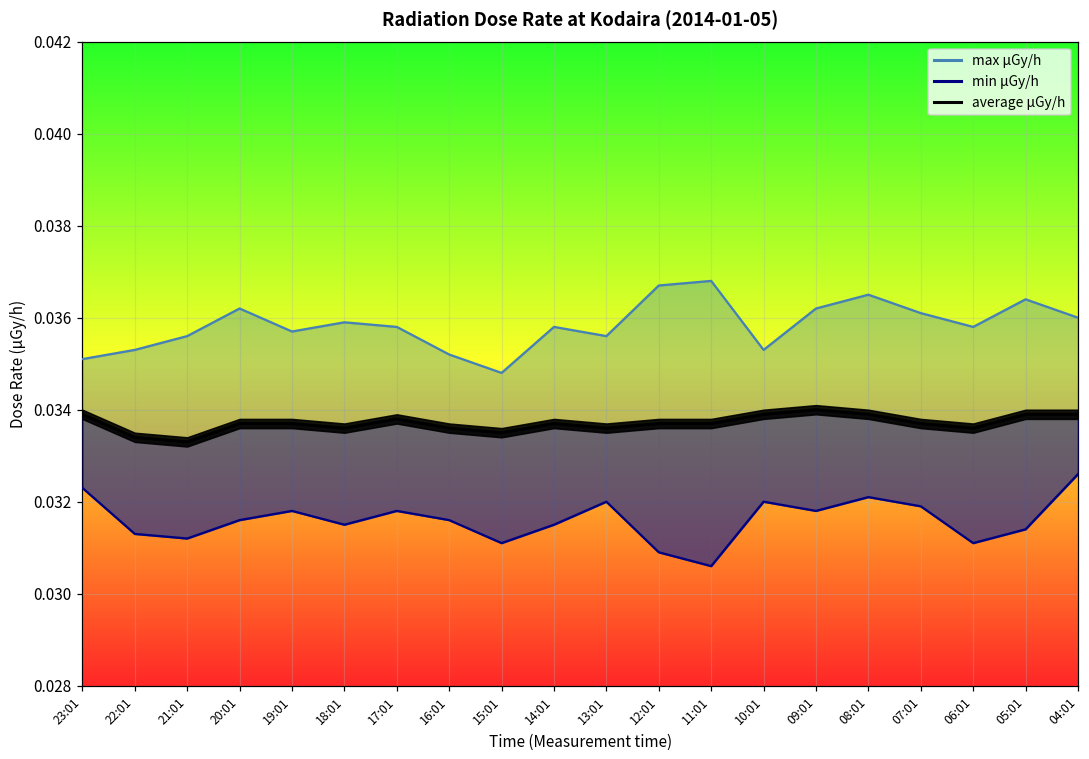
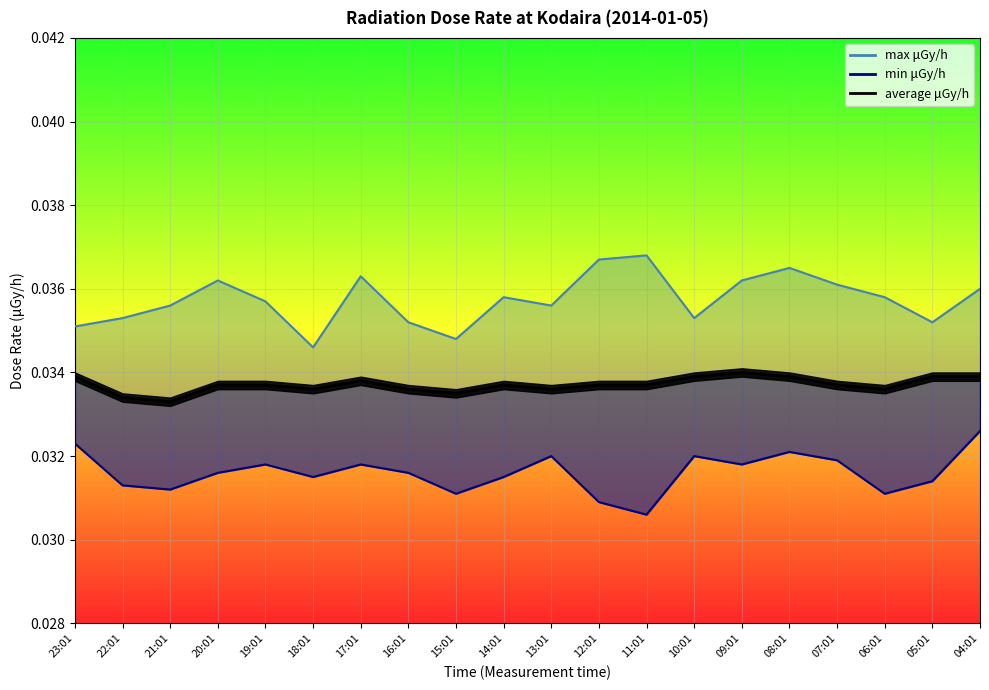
max μGy/h, 18:01: 0.0359 -> 0.0346
max μGy/h, 17:01: 0.0358 -> 0.0363
max μGy/h, 05:01: 0.0364 -> 0.0352
